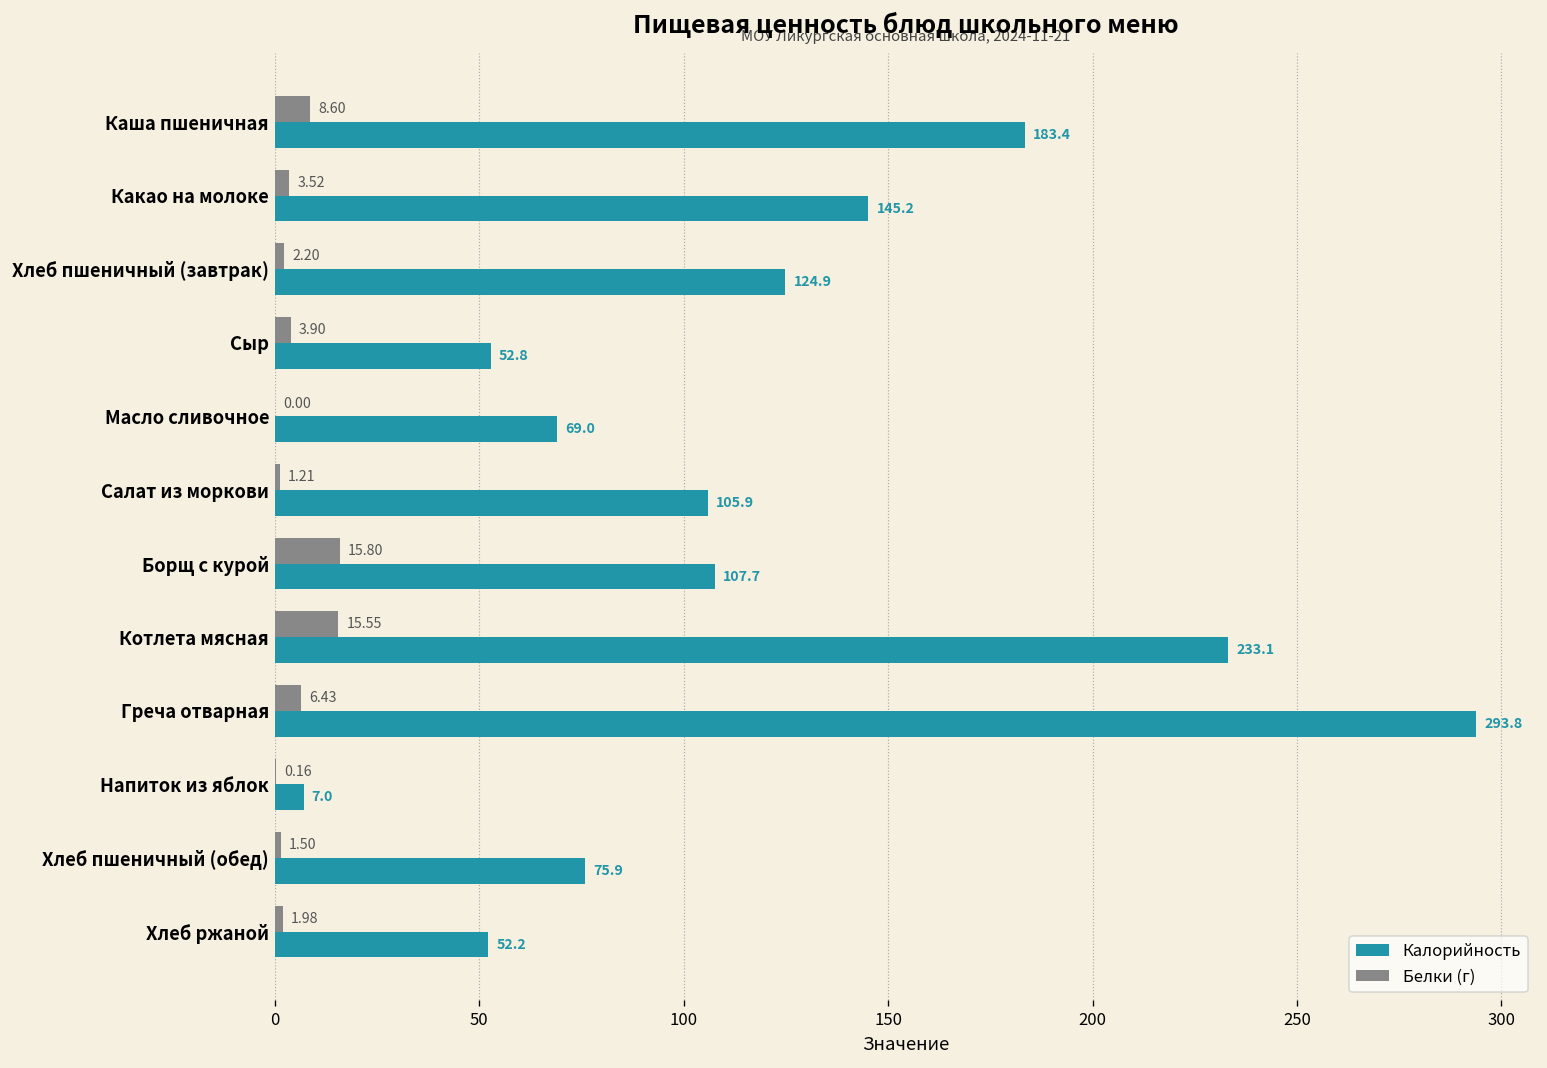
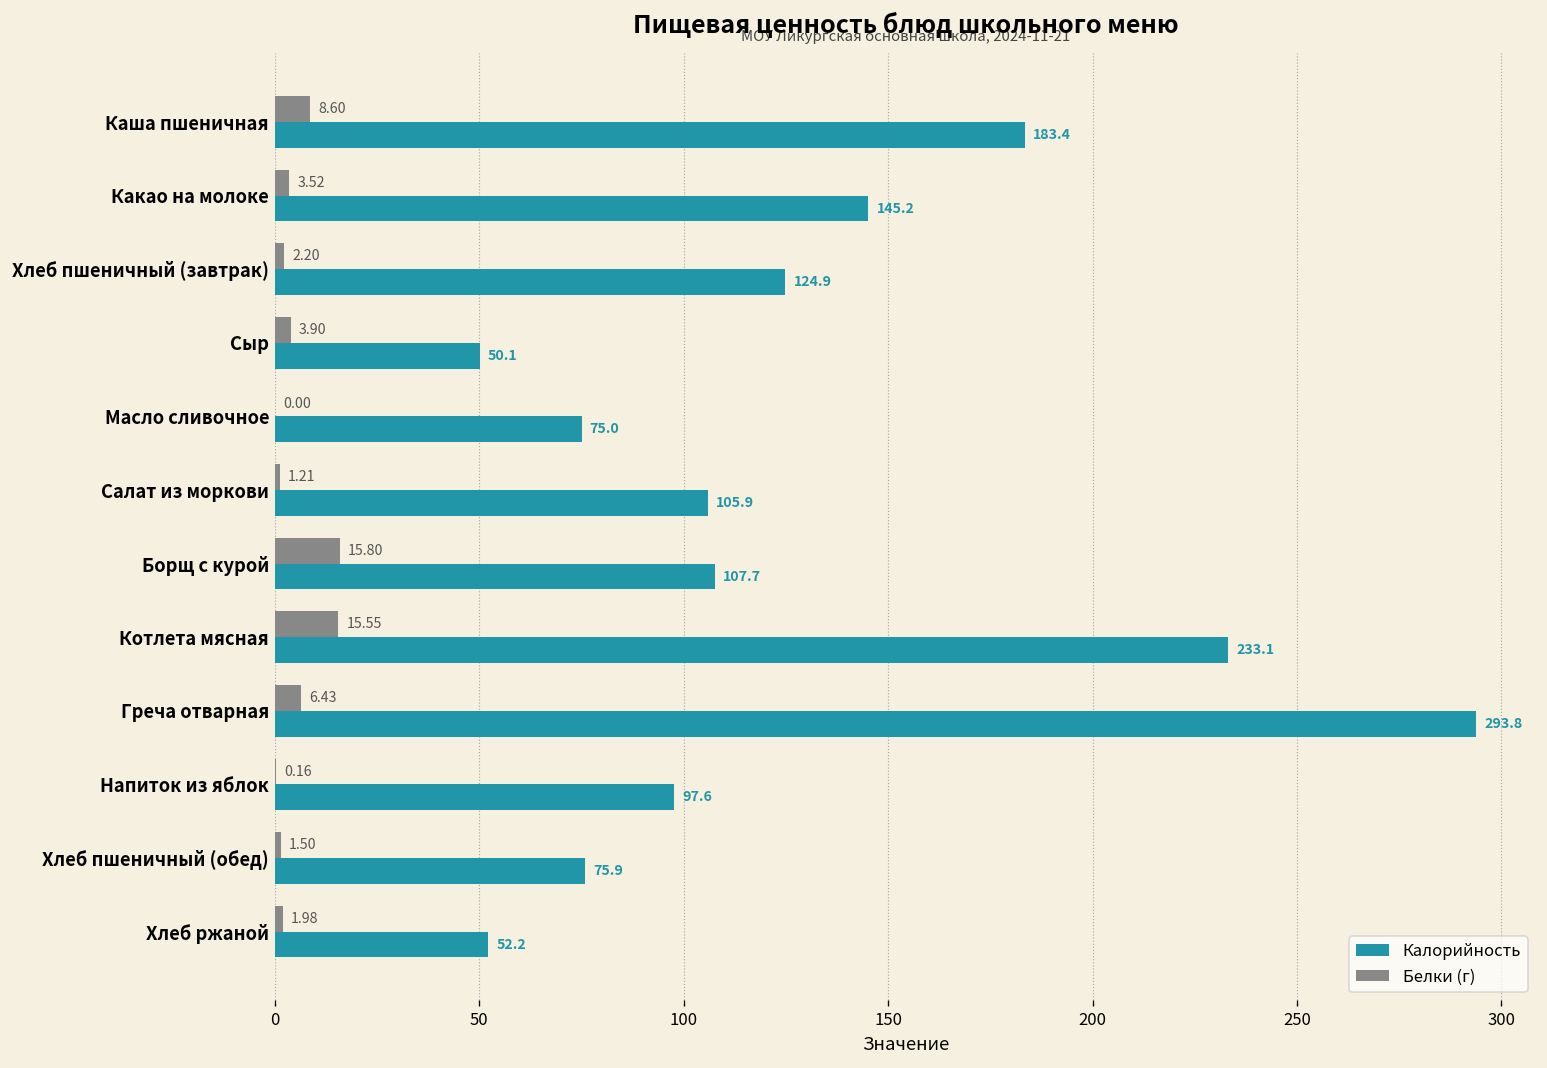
Калорийность, Сыр: 52.8 -> 50.1
Калорийность, Масло сливочное: 69.0 -> 75.0
Калорийность, Напиток из яблок: 7.0 -> 97.6
